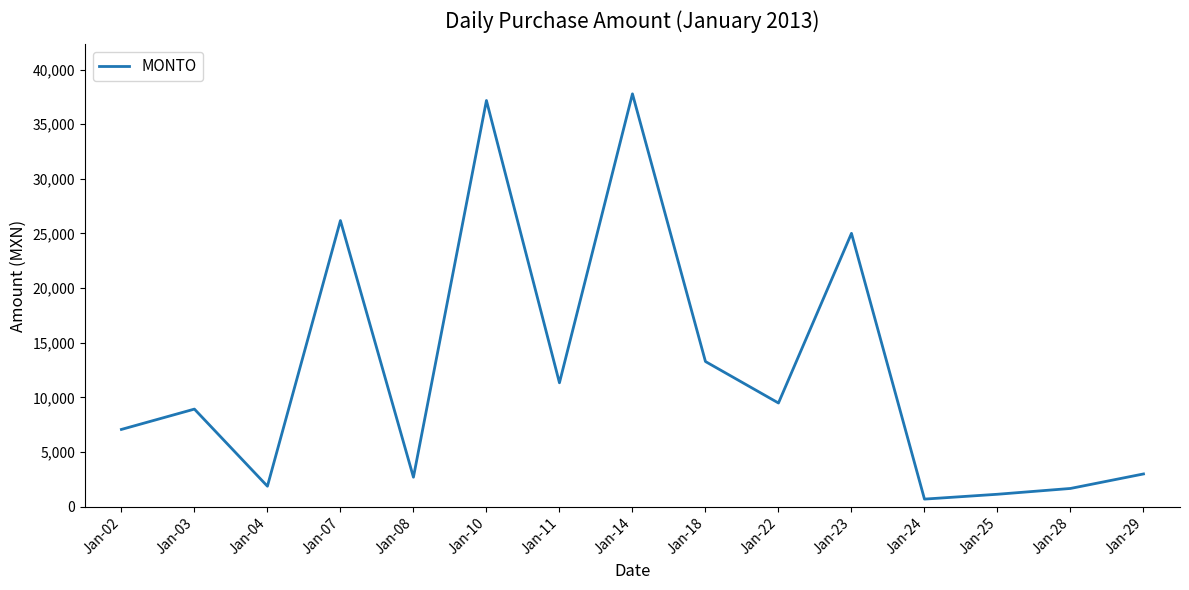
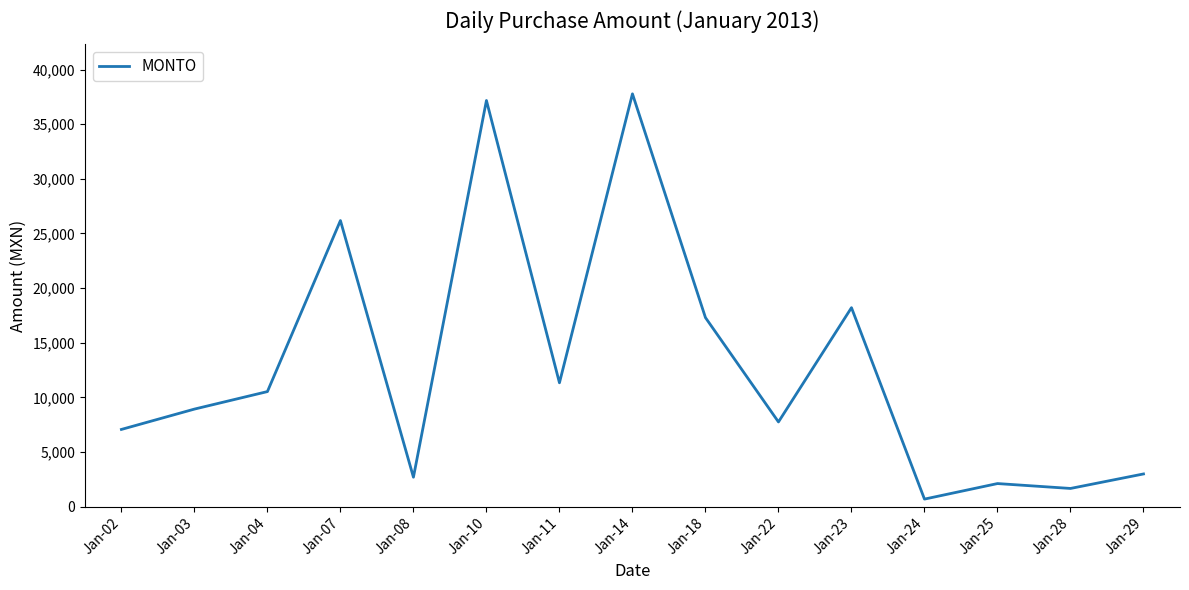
Jan-04: 1,900 -> 10,500
Jan-18: 13,300 -> 17,300
Jan-22: 9,500 -> 7,800
Jan-23: 25,000 -> 18,200
Jan-25: 1,100 -> 2,100
